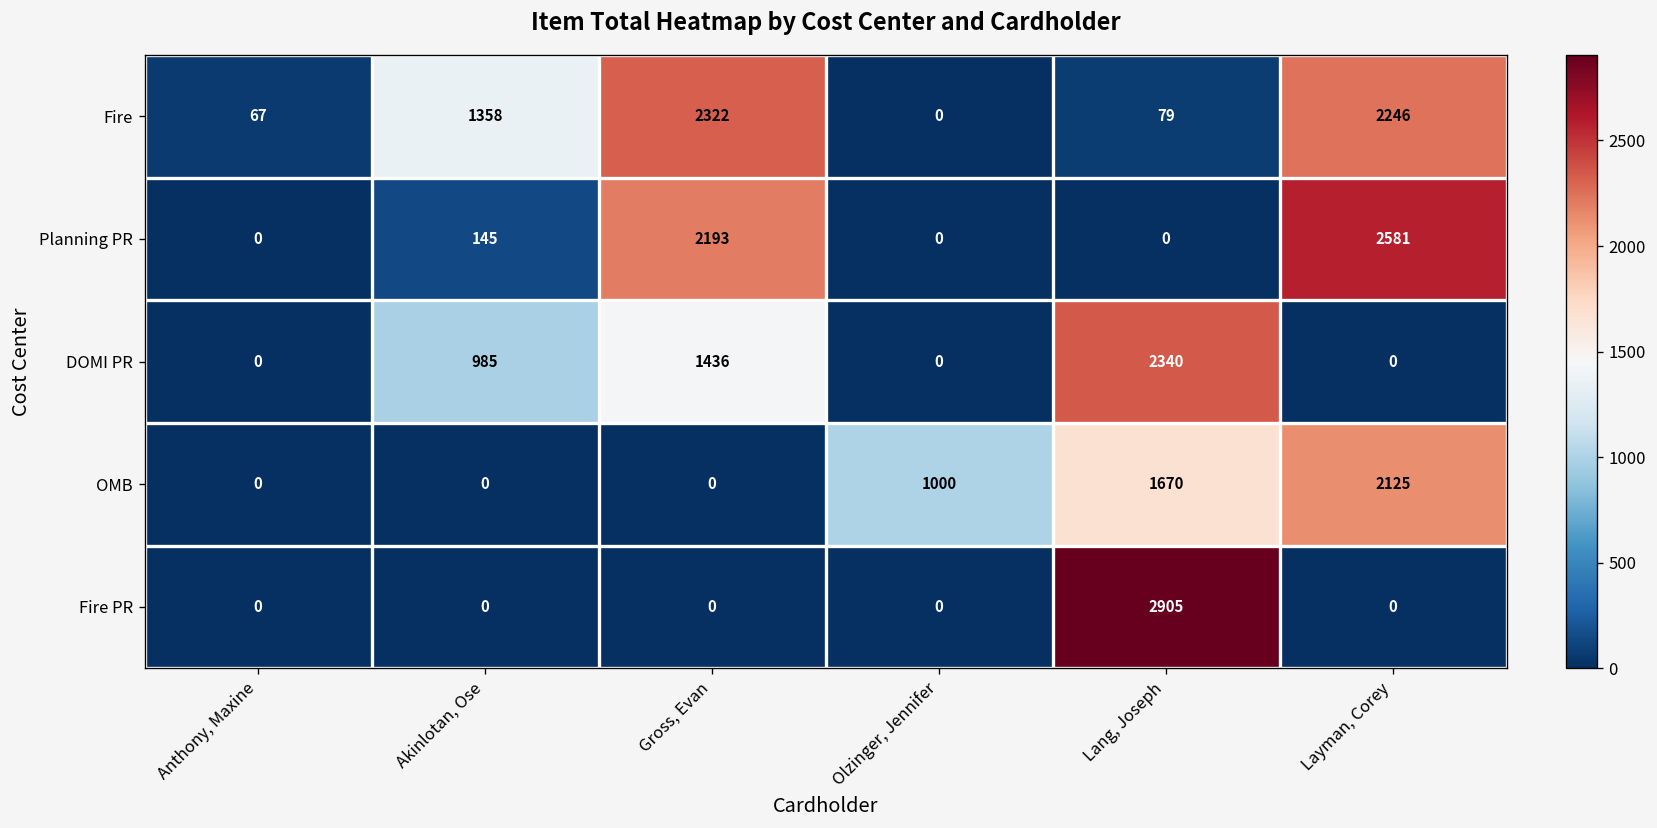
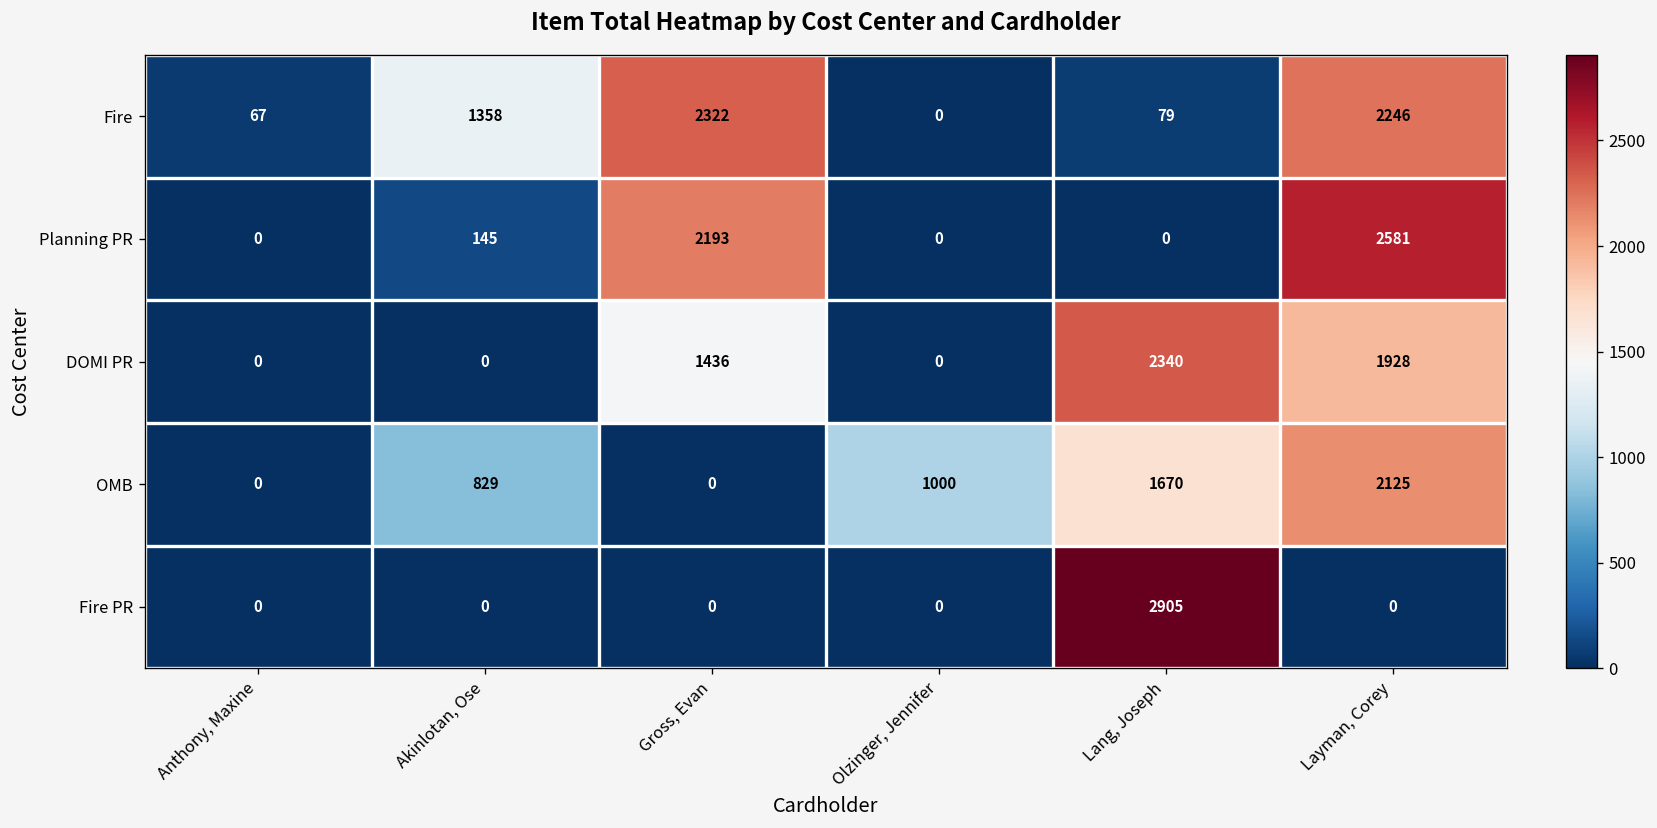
DOMI PR, Akinlotan, Ose: 985 -> 0
DOMI PR, Layman, Corey: 0 -> 1928
OMB, Akinlotan, Ose: 0 -> 829
